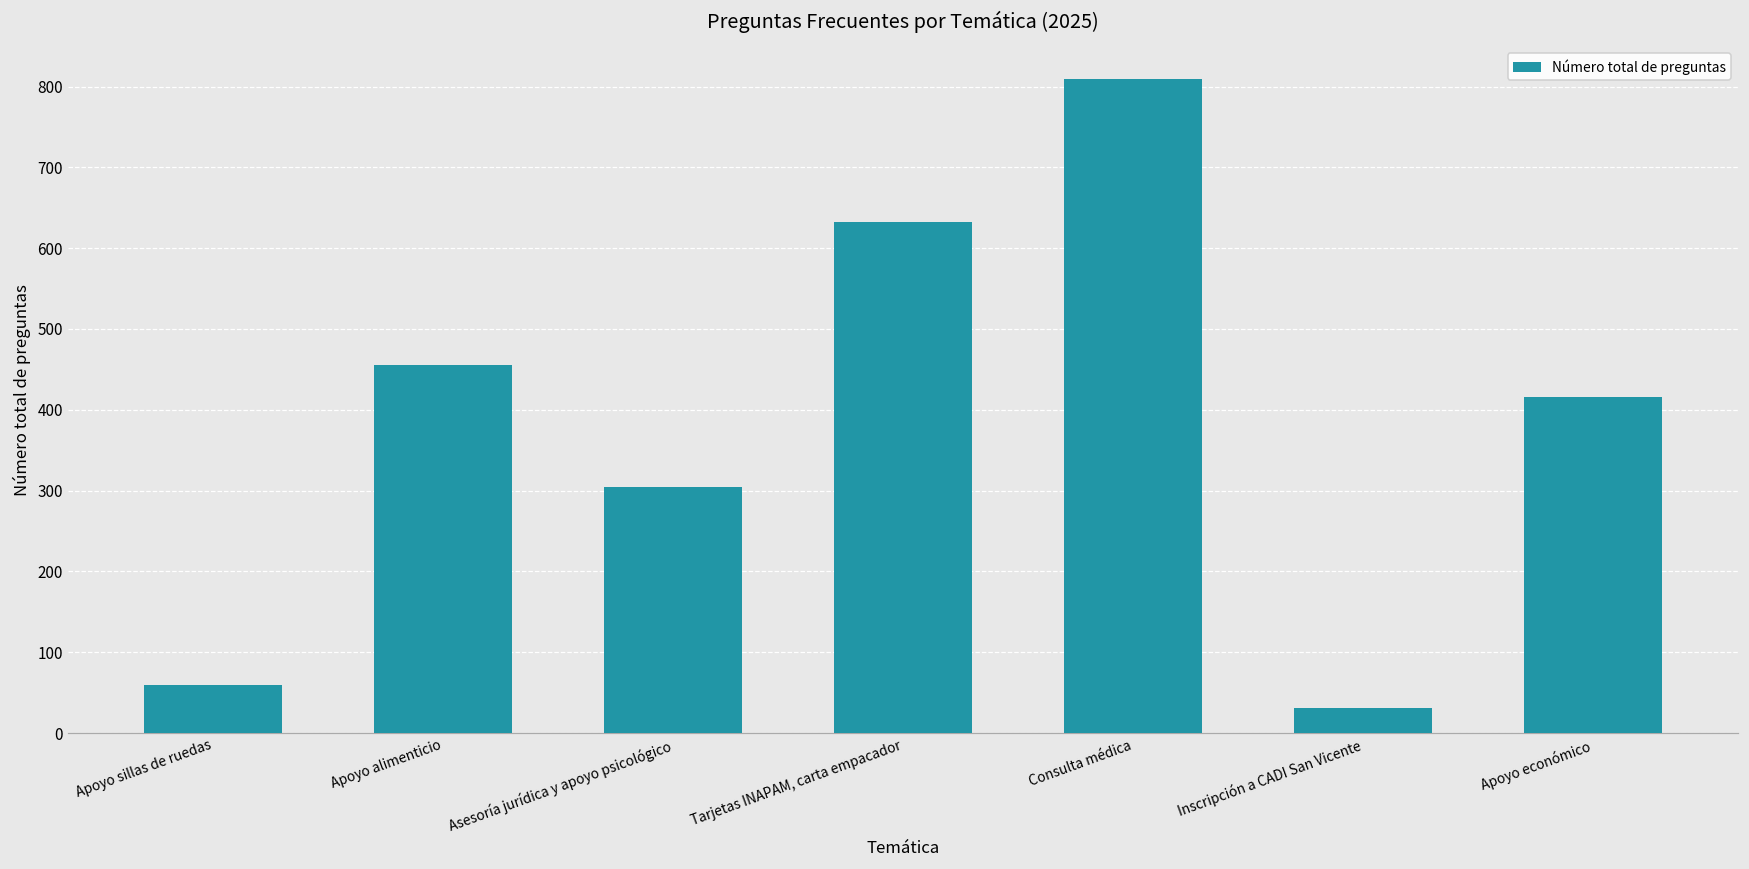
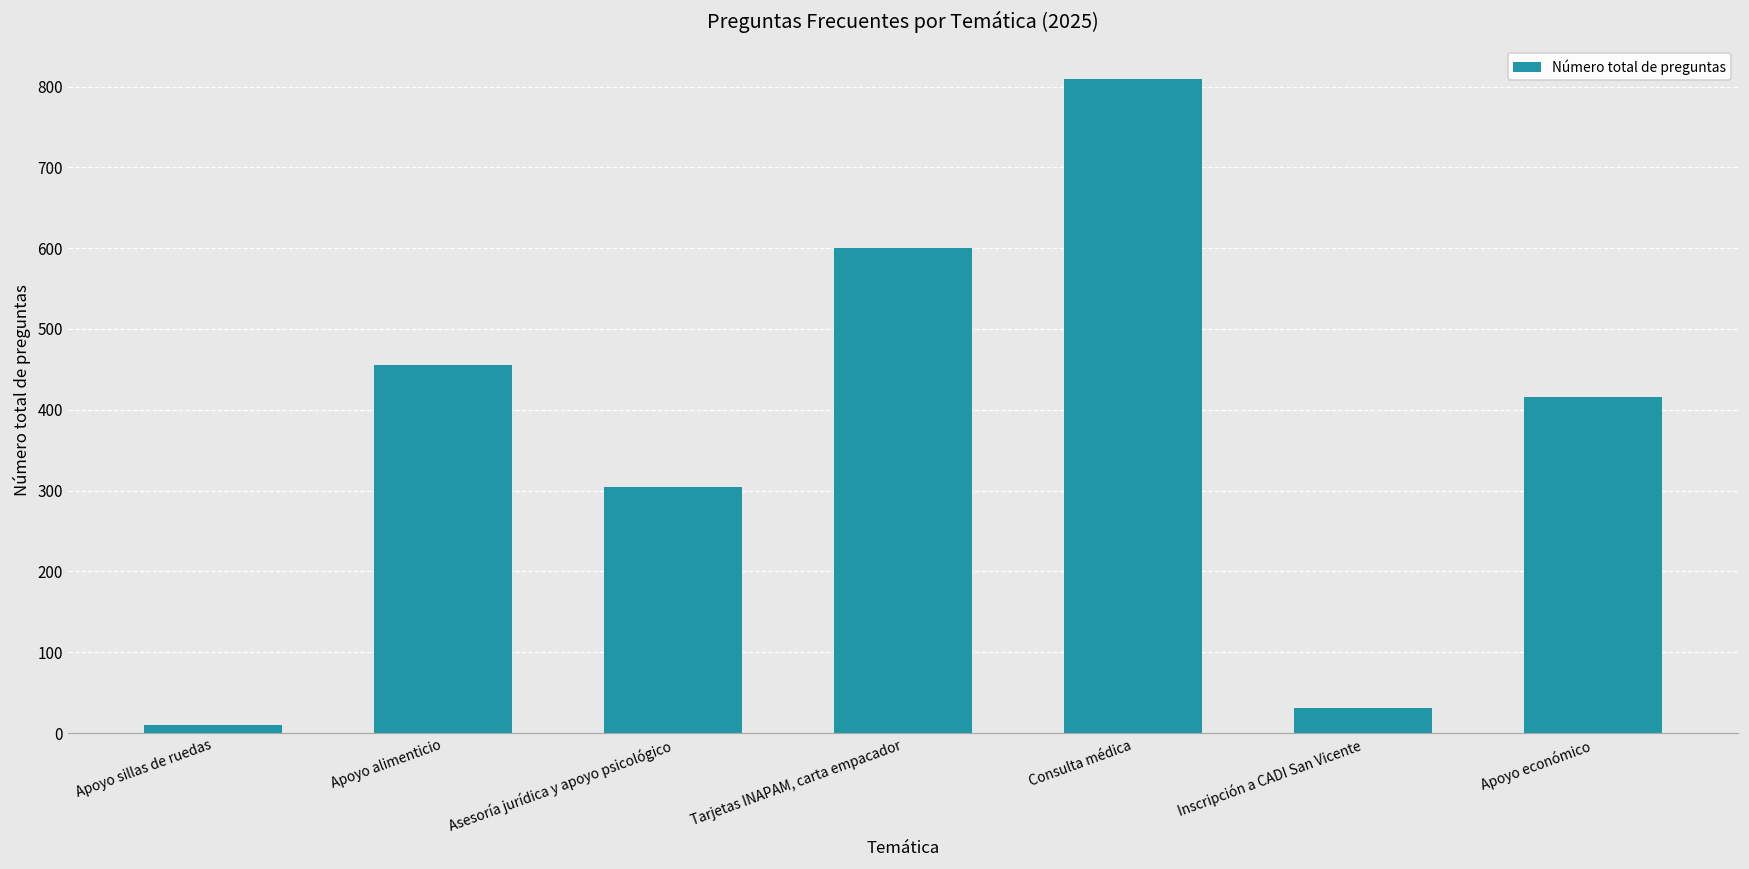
Apoyo sillas de ruedas: 60 -> 10
Tarjetas INAPAM, carta empacador: 630 -> 600
